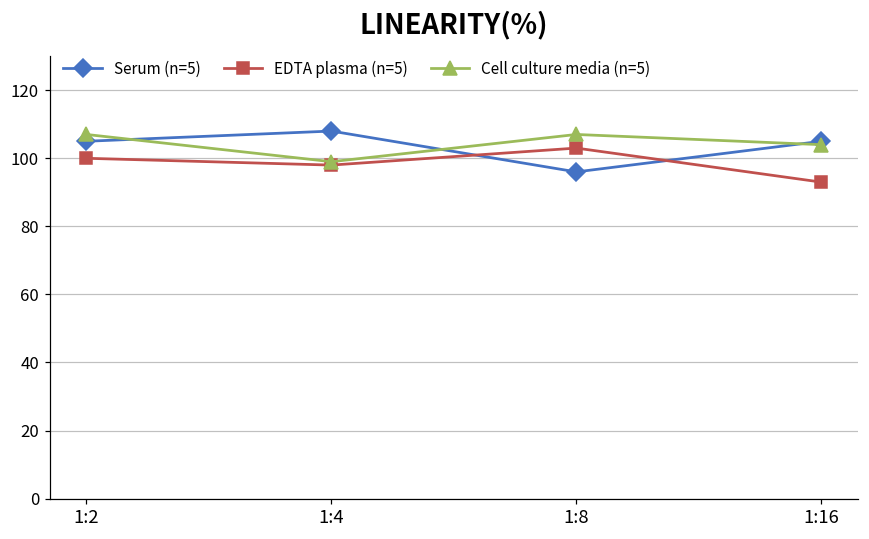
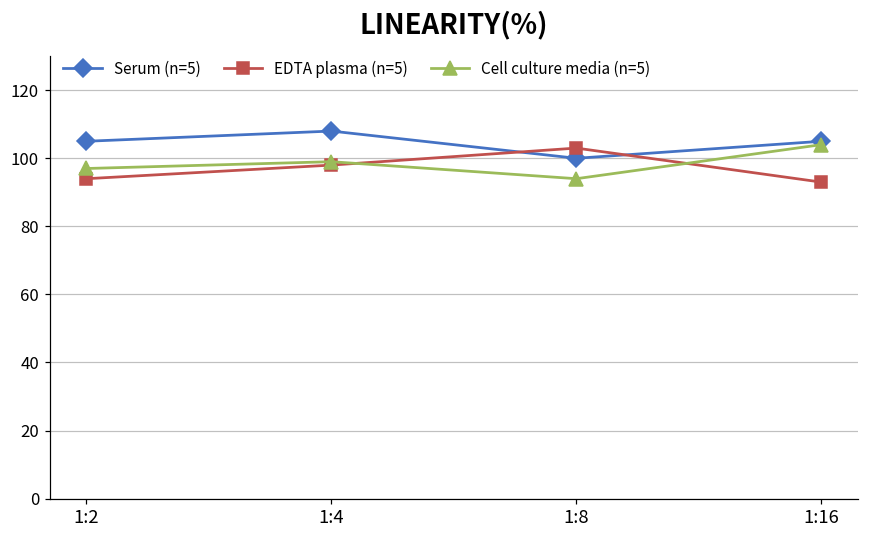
EDTA plasma (n=5), 1:2: 100 -> 94
Cell culture media (n=5), 1:2: 107 -> 97
Serum (n=5), 1:8: 96 -> 100
Cell culture media (n=5), 1:8: 107 -> 94
